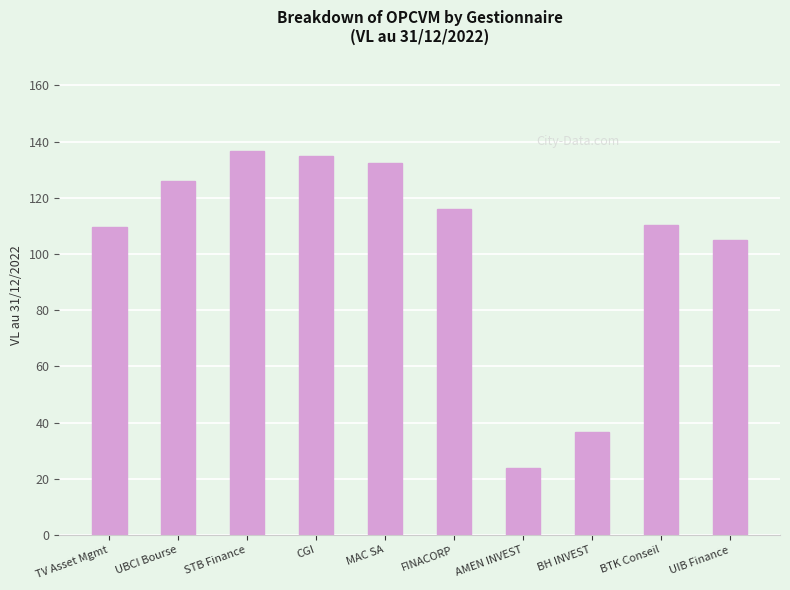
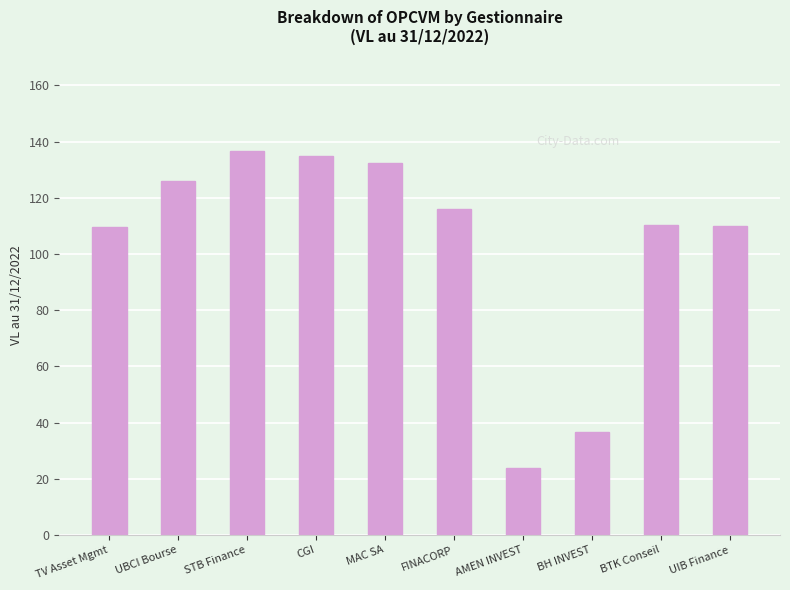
UIB Finance: 105 -> 110
